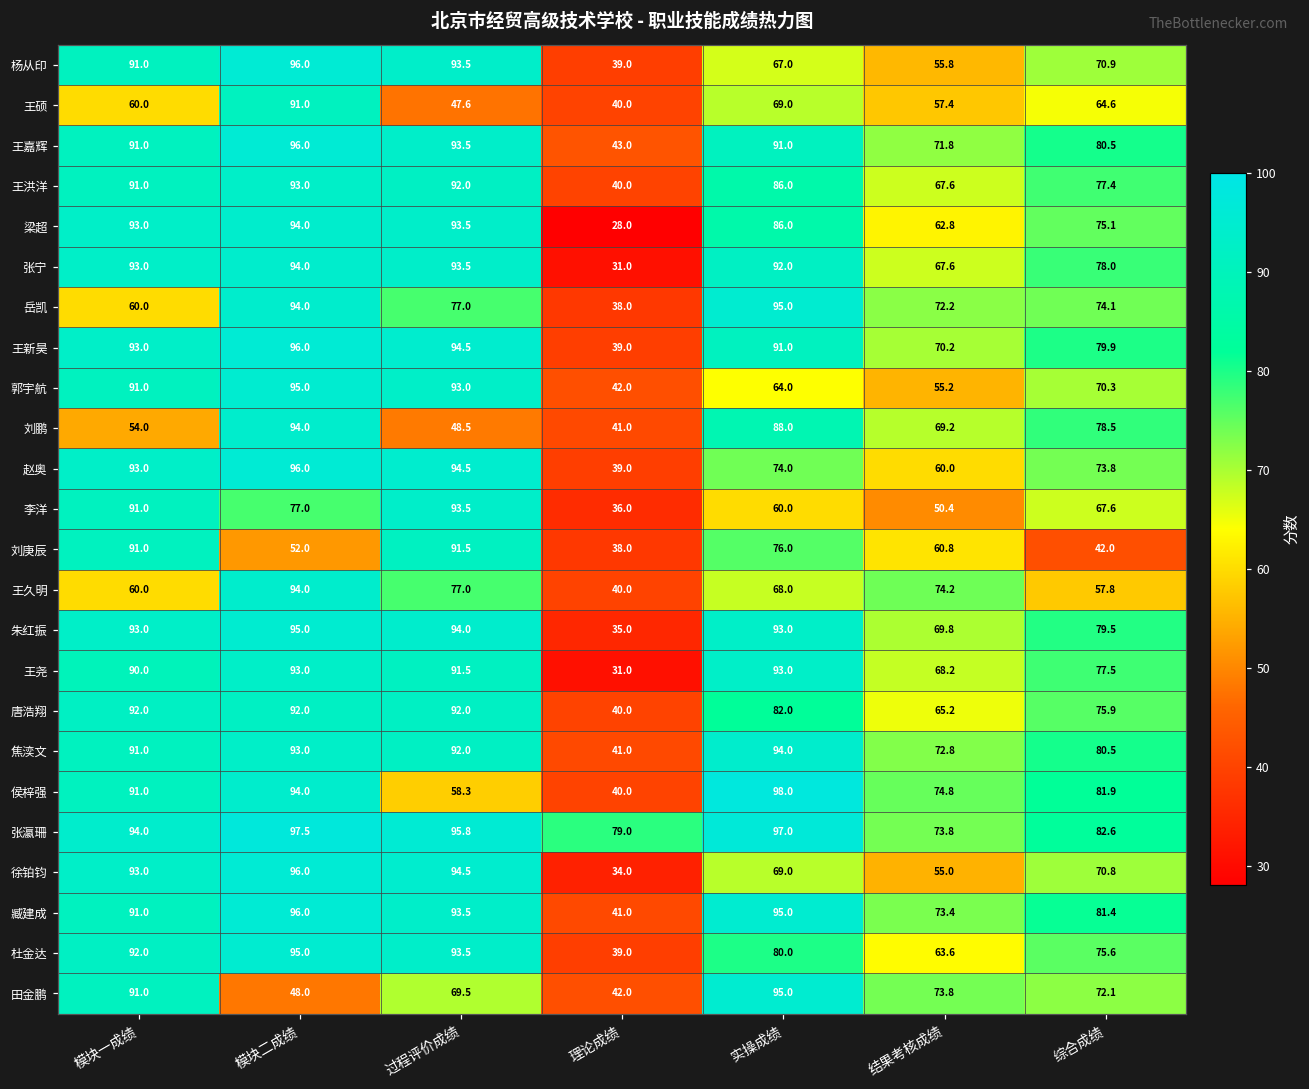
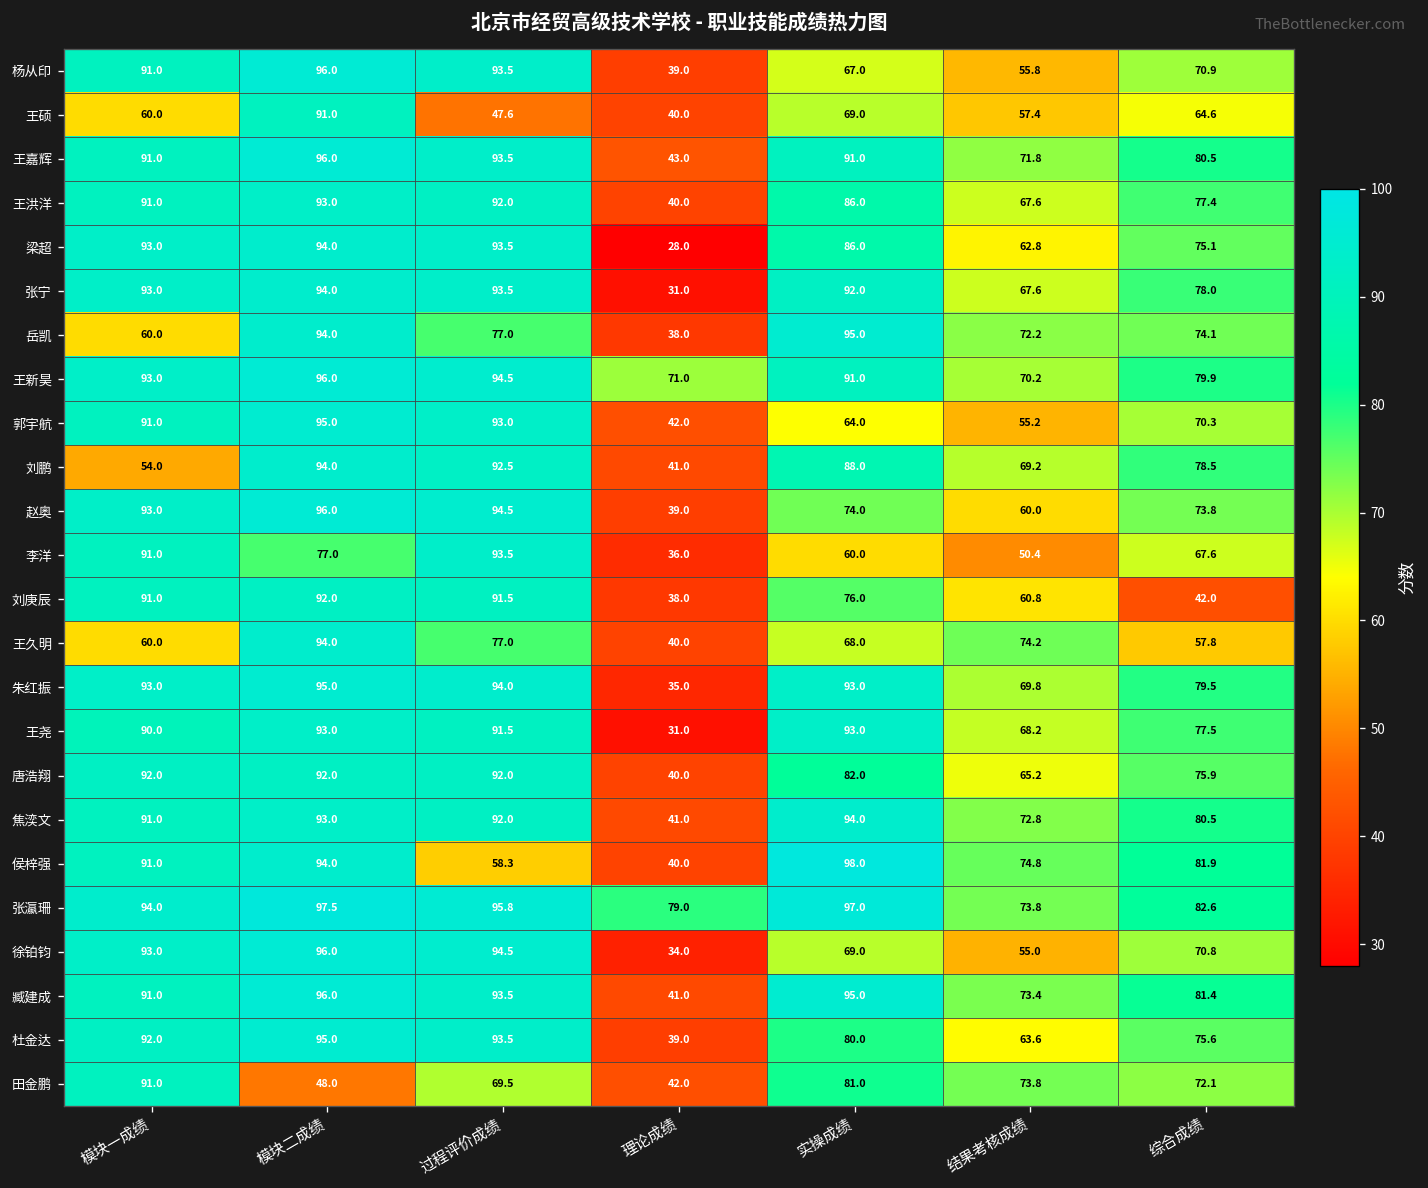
王新昊, 理论成绩: 39.0 -> 71.0
刘鹏, 过程评价成绩: 48.5 -> 92.5
刘庚辰, 模块二成绩: 52.0 -> 92.0
田金鹏, 实操成绩: 95.0 -> 81.0
